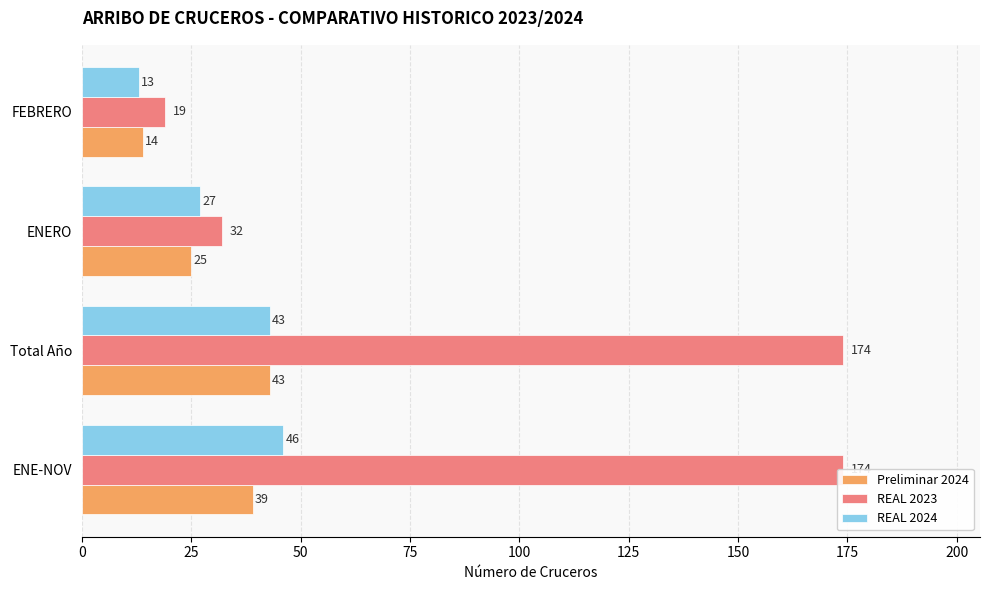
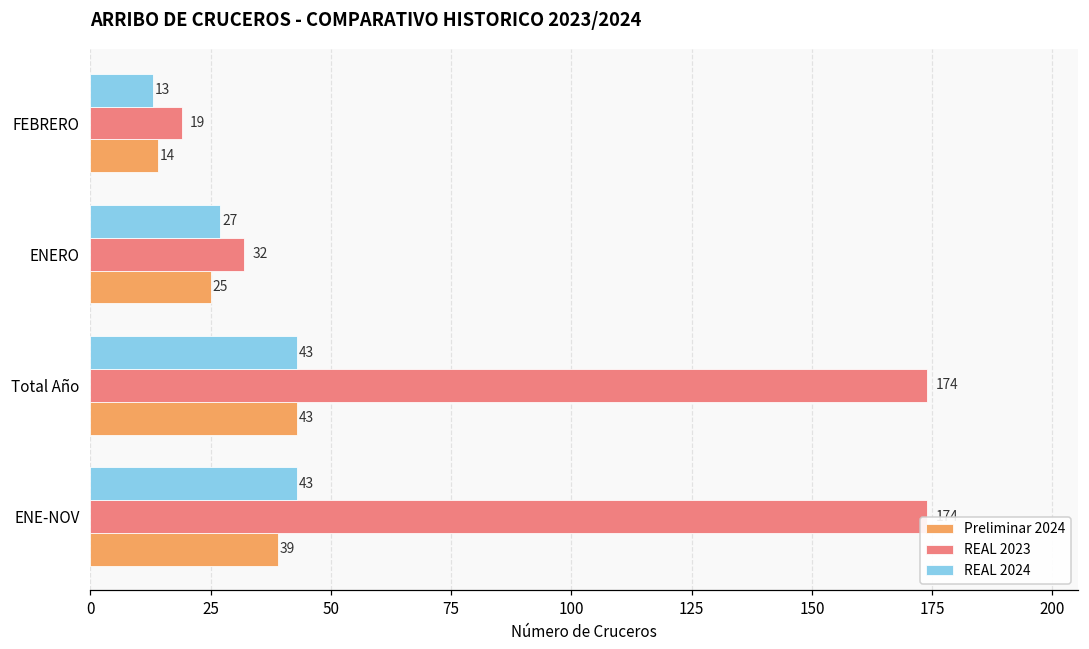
REAL 2024, ENE-NOV: 46 -> 43
